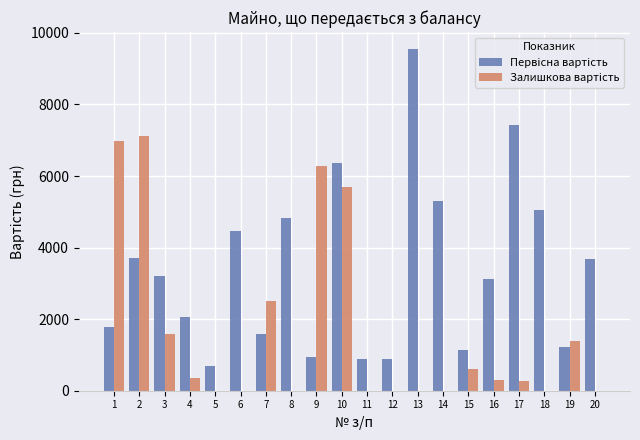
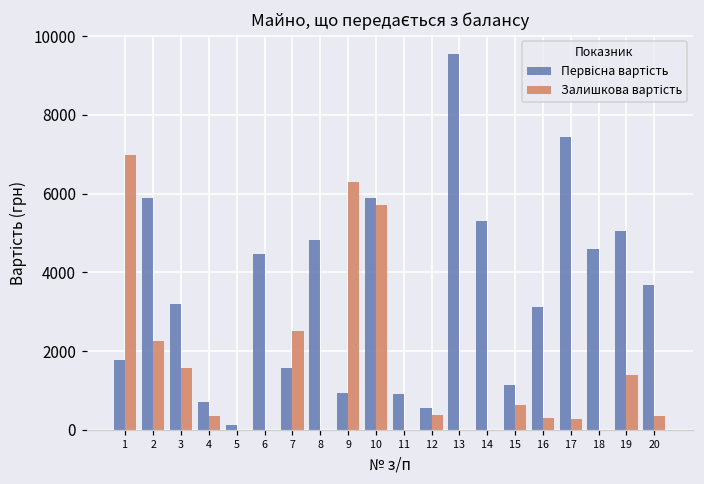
Первісна вартість, 2: 3700 -> 5900
Залишкова вартість, 2: 7100 -> 2300
Первісна вартість, 4: 2100 -> 700
Первісна вартість, 5: 700 -> 100
Первісна вартість, 10: 6400 -> 5900
Первісна вартість, 12: 900 -> 600
Залишкова вартість, 12: 0 -> 400
Первісна вартість, 18: 5100 -> 4600
Первісна вартість, 19: 1200 -> 5100
Залишкова вартість, 20: 0 -> 400
